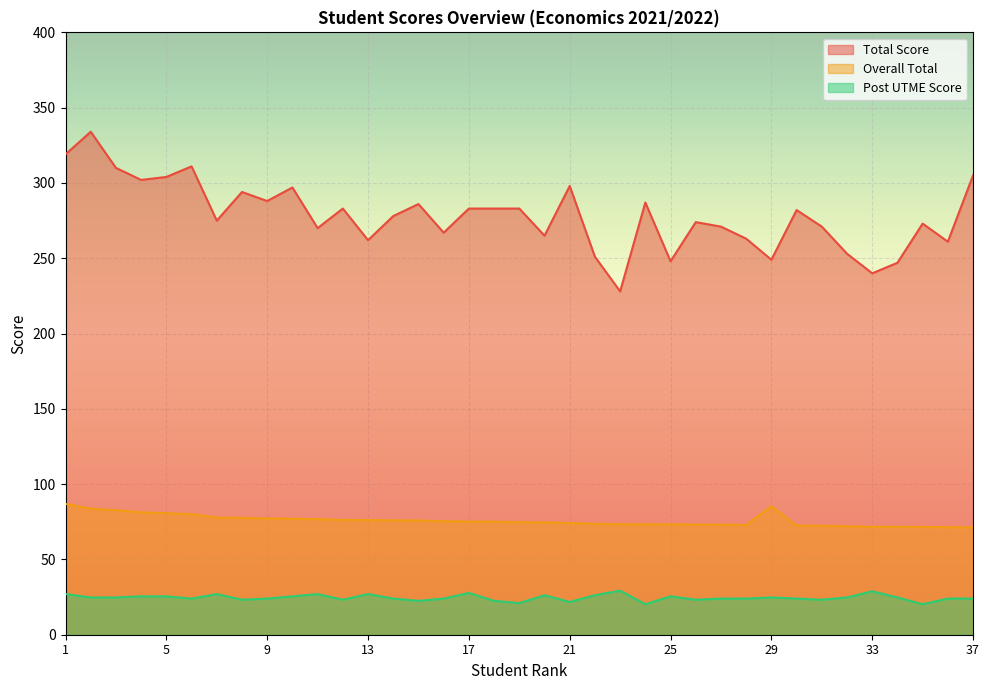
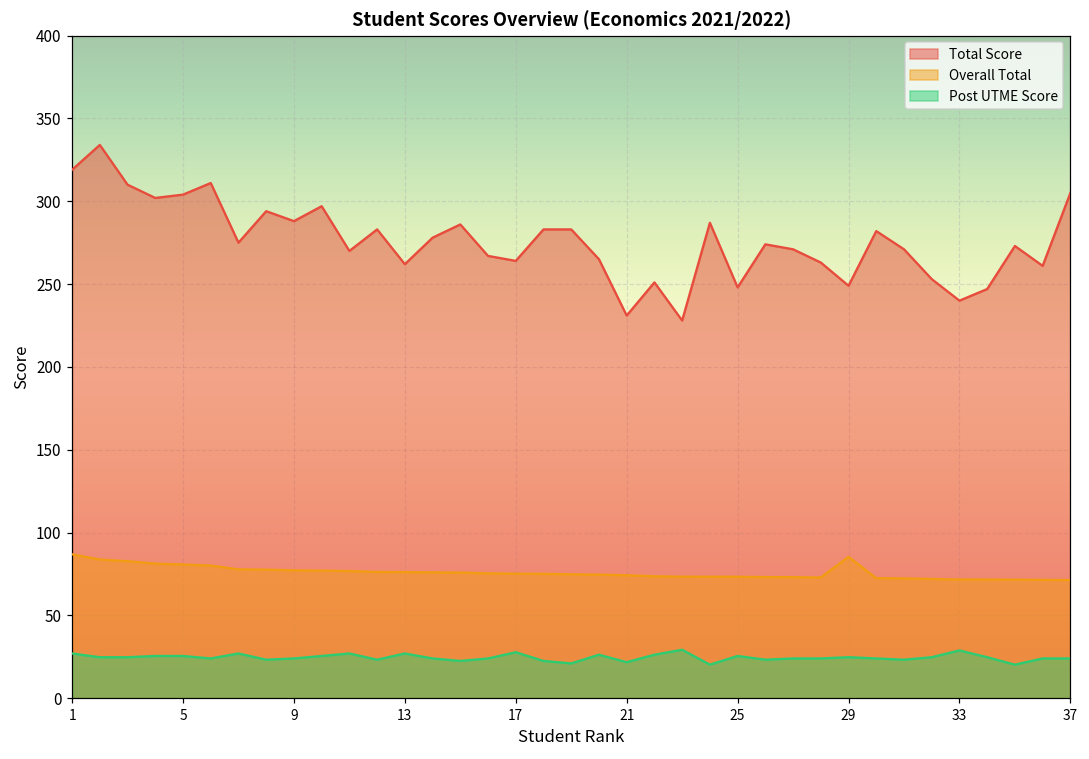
Total Score, 17: 283 -> 264
Total Score, 21: 298 -> 231
